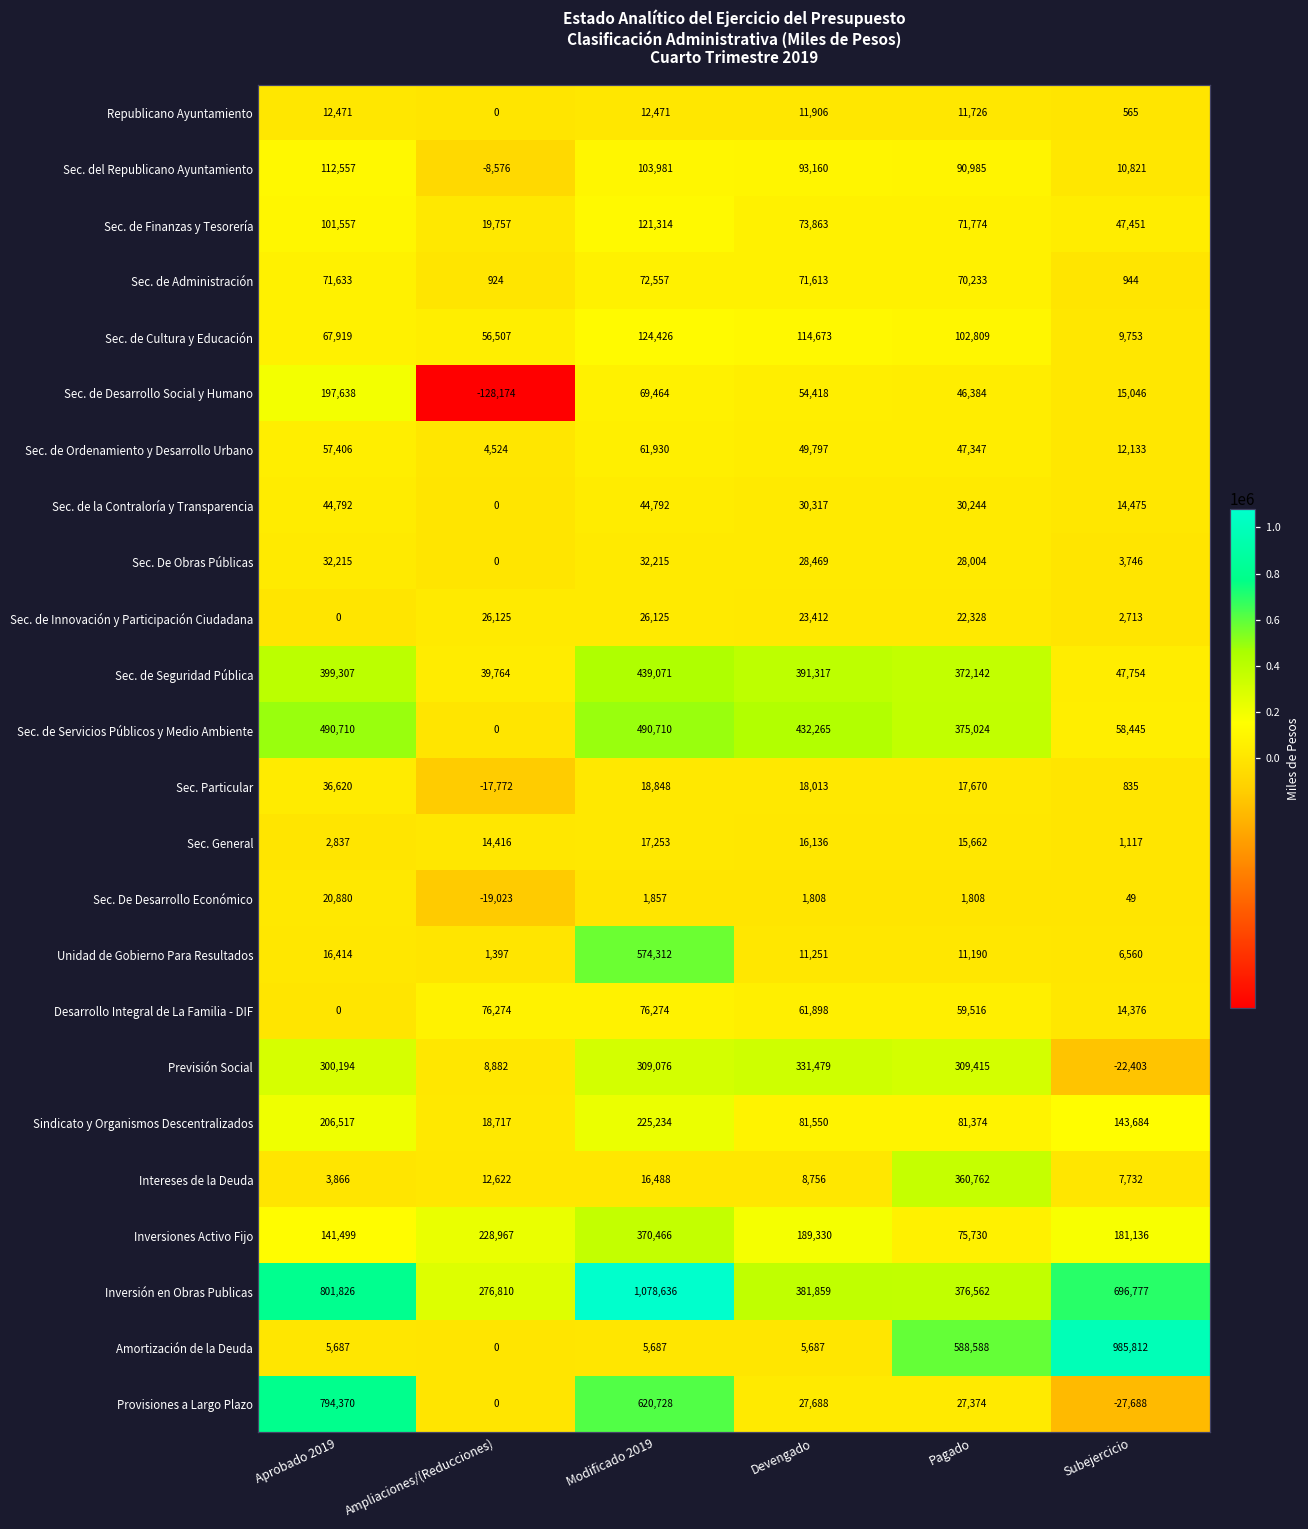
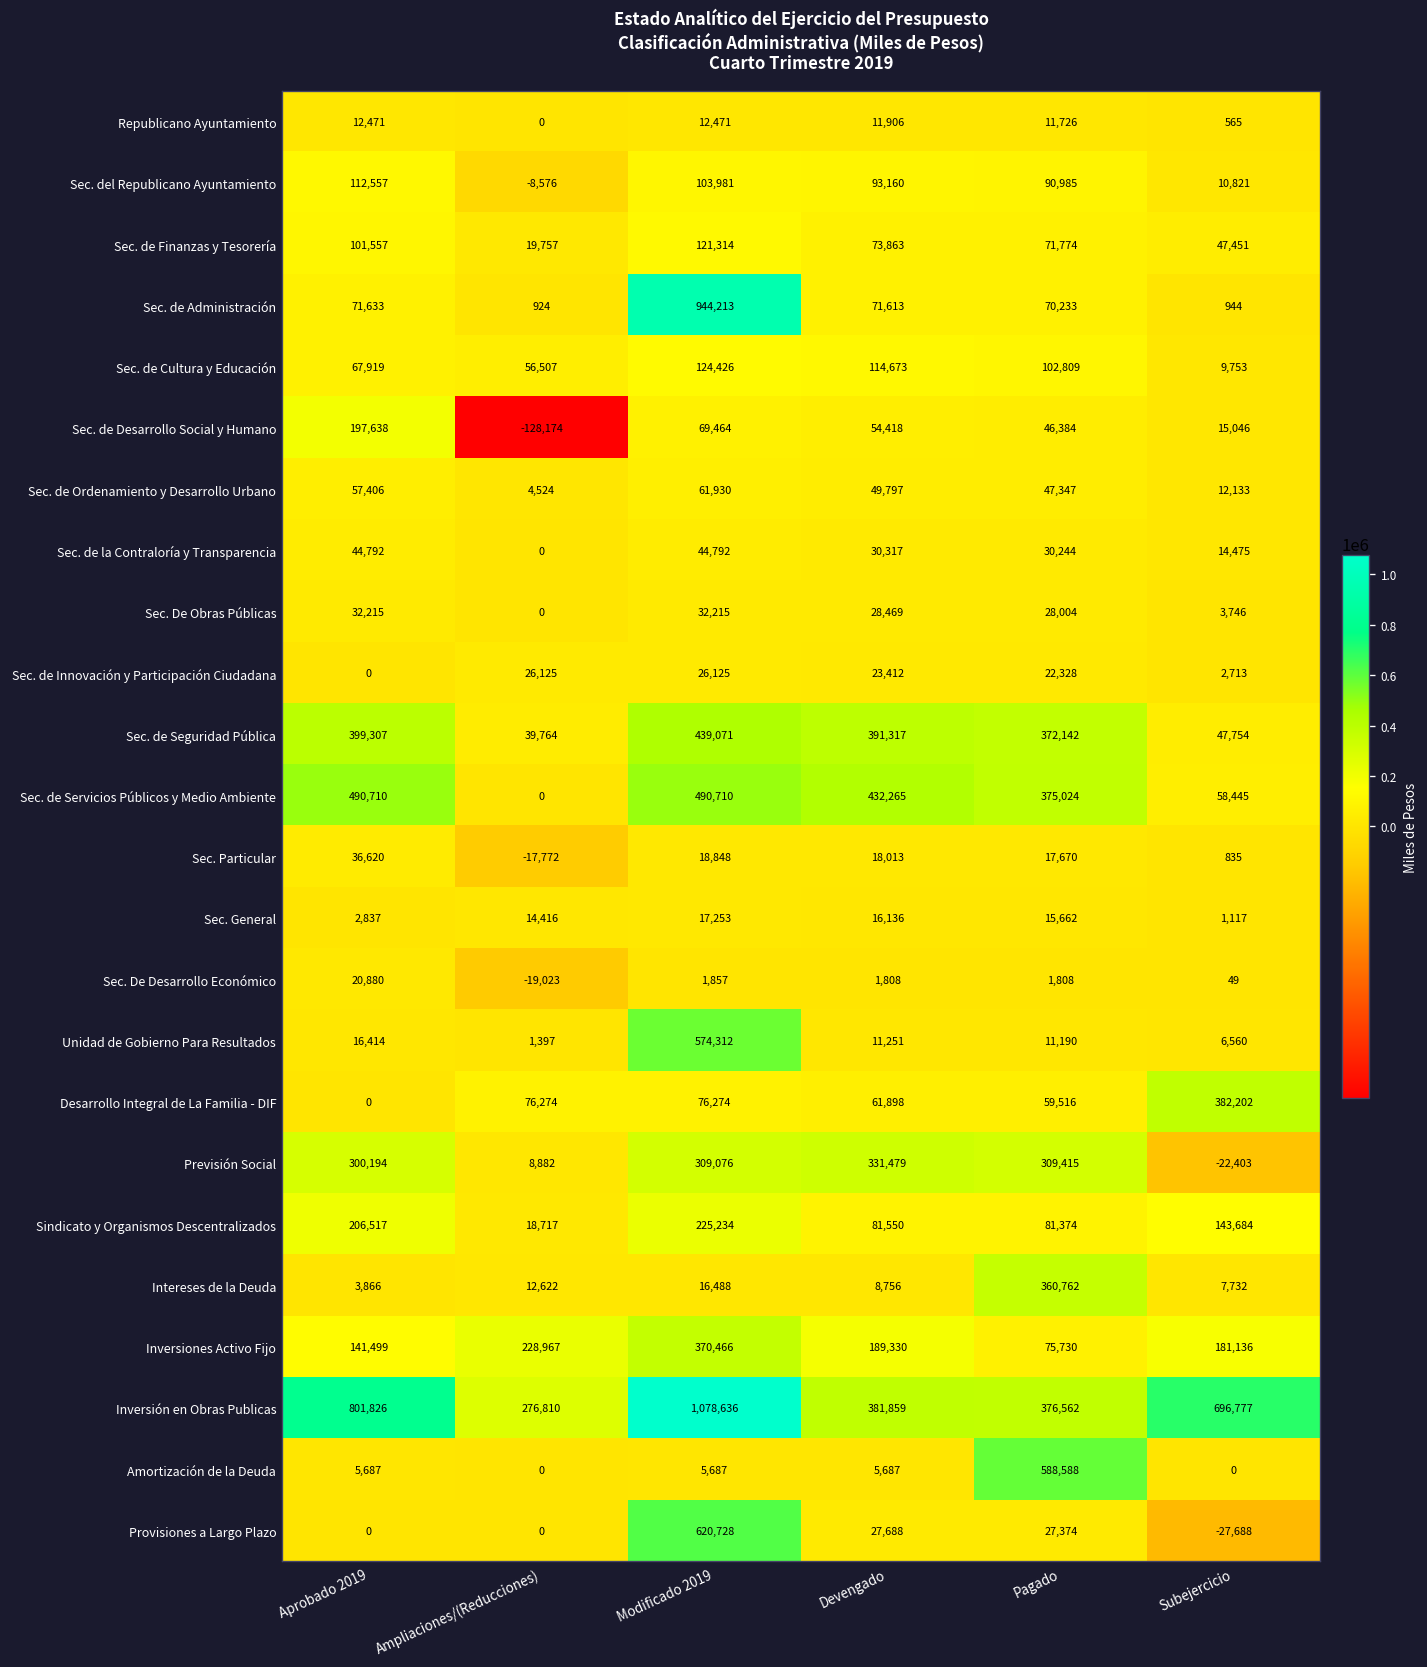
Sec. de Administración, Modificado 2019: 72,557 -> 944,213
Desarrollo Integral de La Familia - DIF, Subejercicio: 14,376 -> 382,202
Amortización de la Deuda, Subejercicio: 985,812 -> 0
Provisiones a Largo Plazo, Aprobado 2019: 794,370 -> 0
